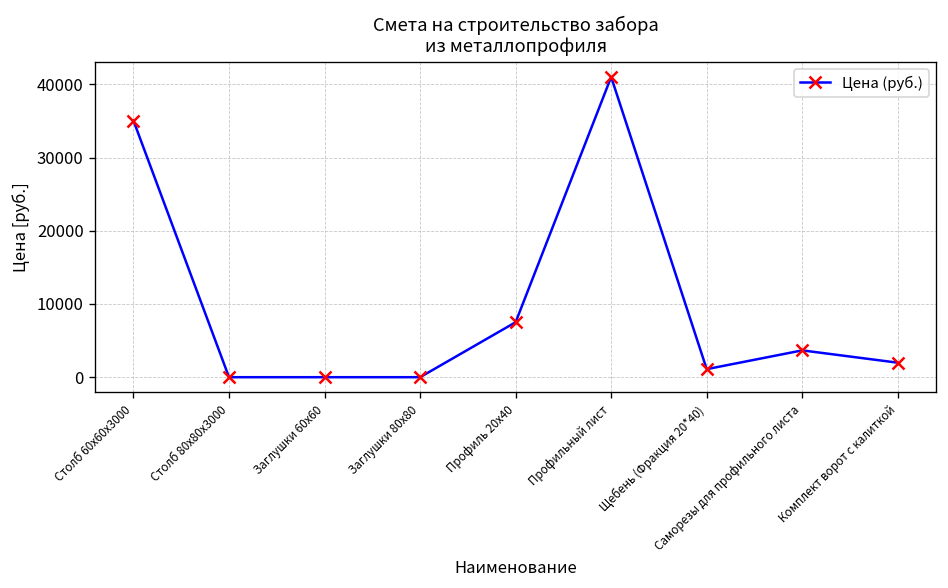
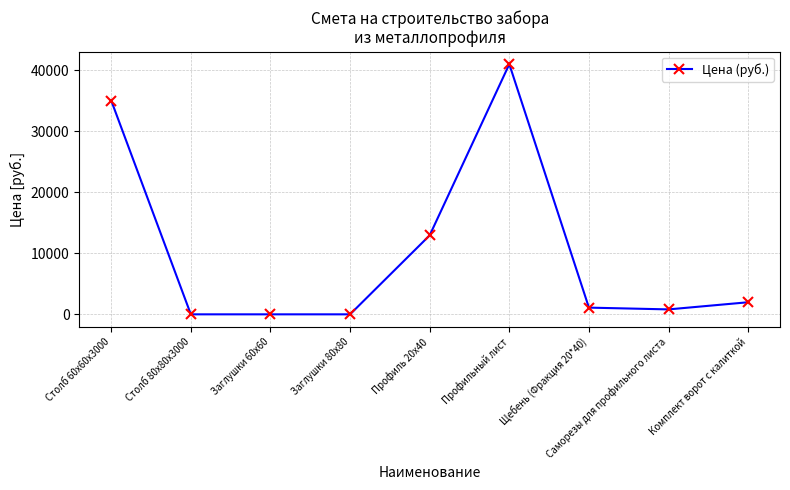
Профиль 20х40: 8000 -> 13000
Саморезы для профильного листа: 4000 -> 1000
